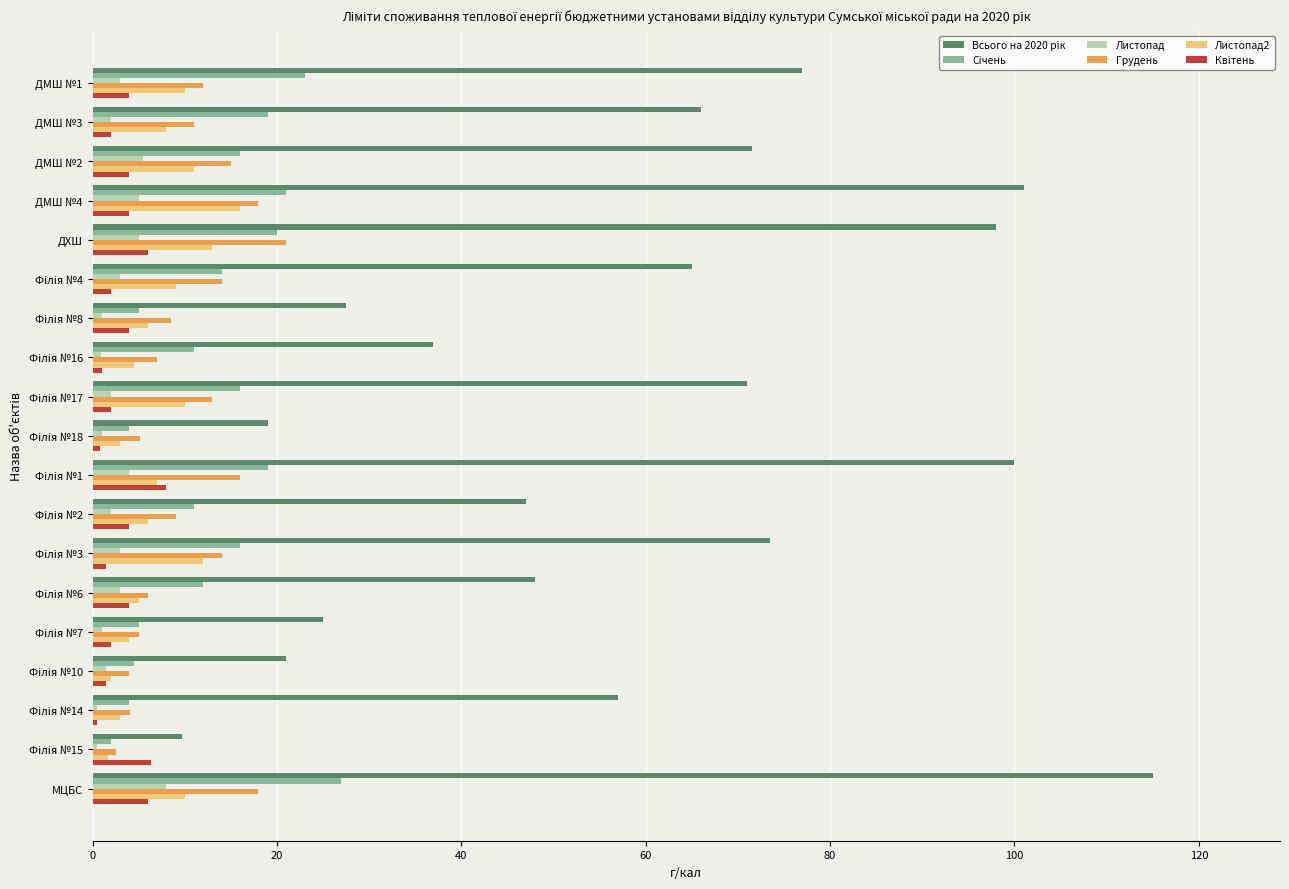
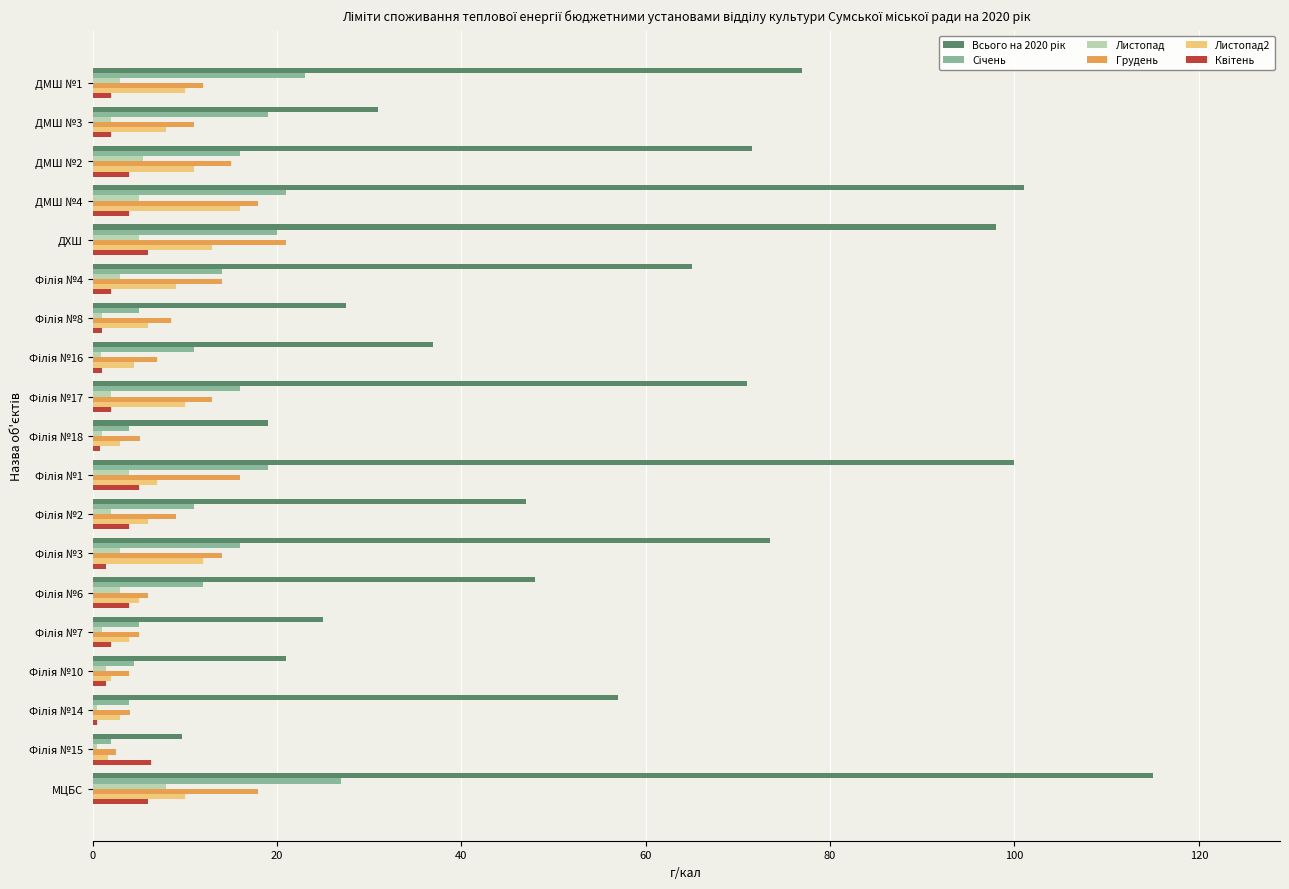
Квітень, ДМШ №1: 4 -> 2
Всього на 2020 рік, ДМШ №3: 66 -> 31
Квітень, Філія №8: 4 -> 1
Квітень, Філія №1: 8 -> 5
